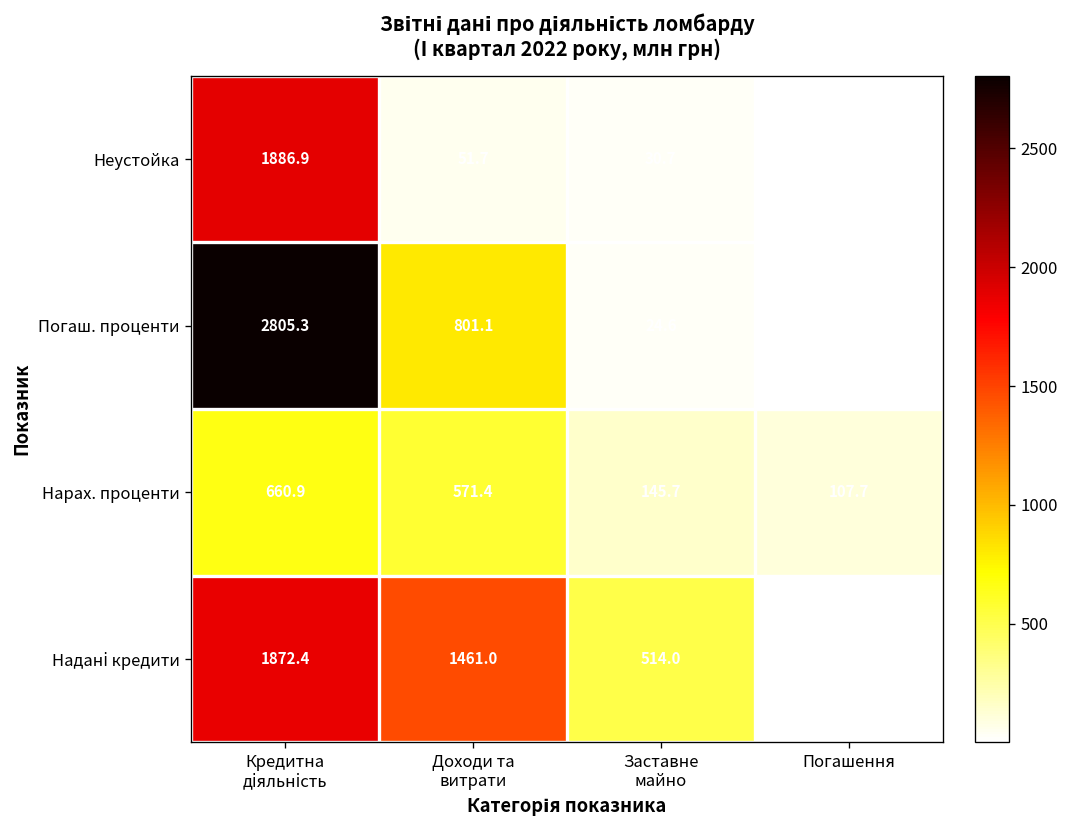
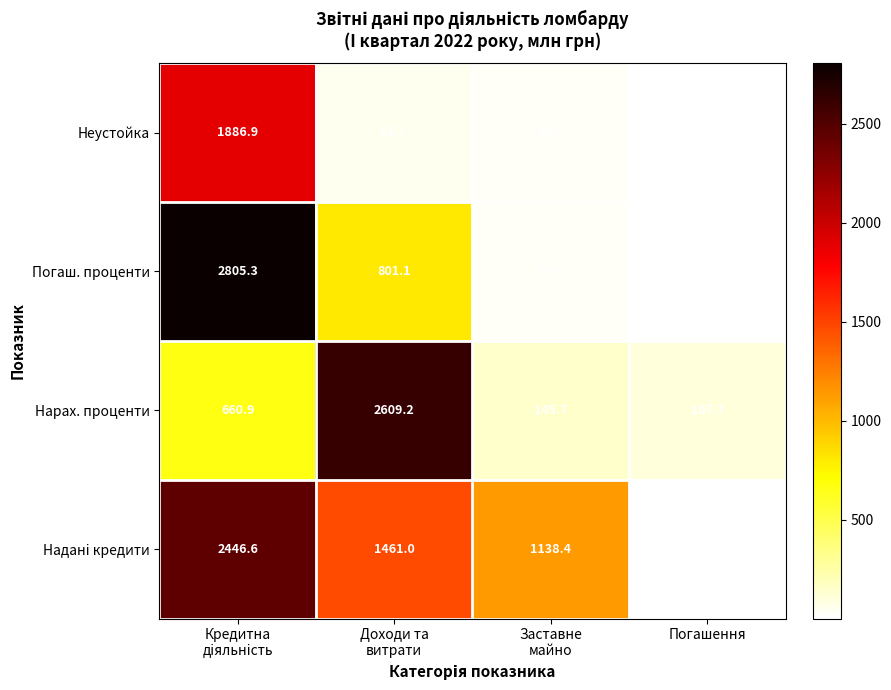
Нарах. проценти, Доходи та витрати: 571.4 -> 2609.2
Надані кредити, Кредитна діяльність: 1872.4 -> 2446.6
Надані кредити, Заставне майно: 514.0 -> 1138.4
